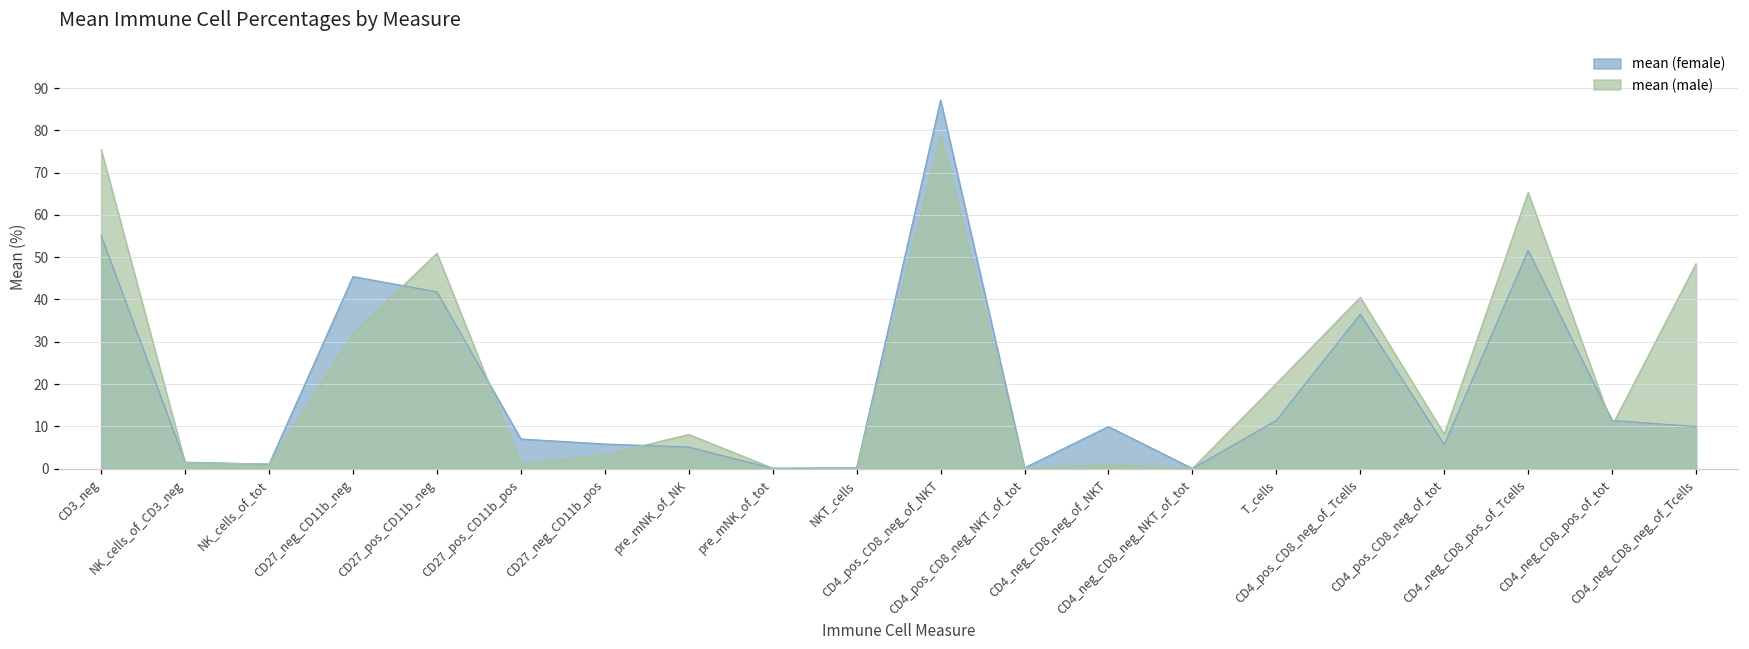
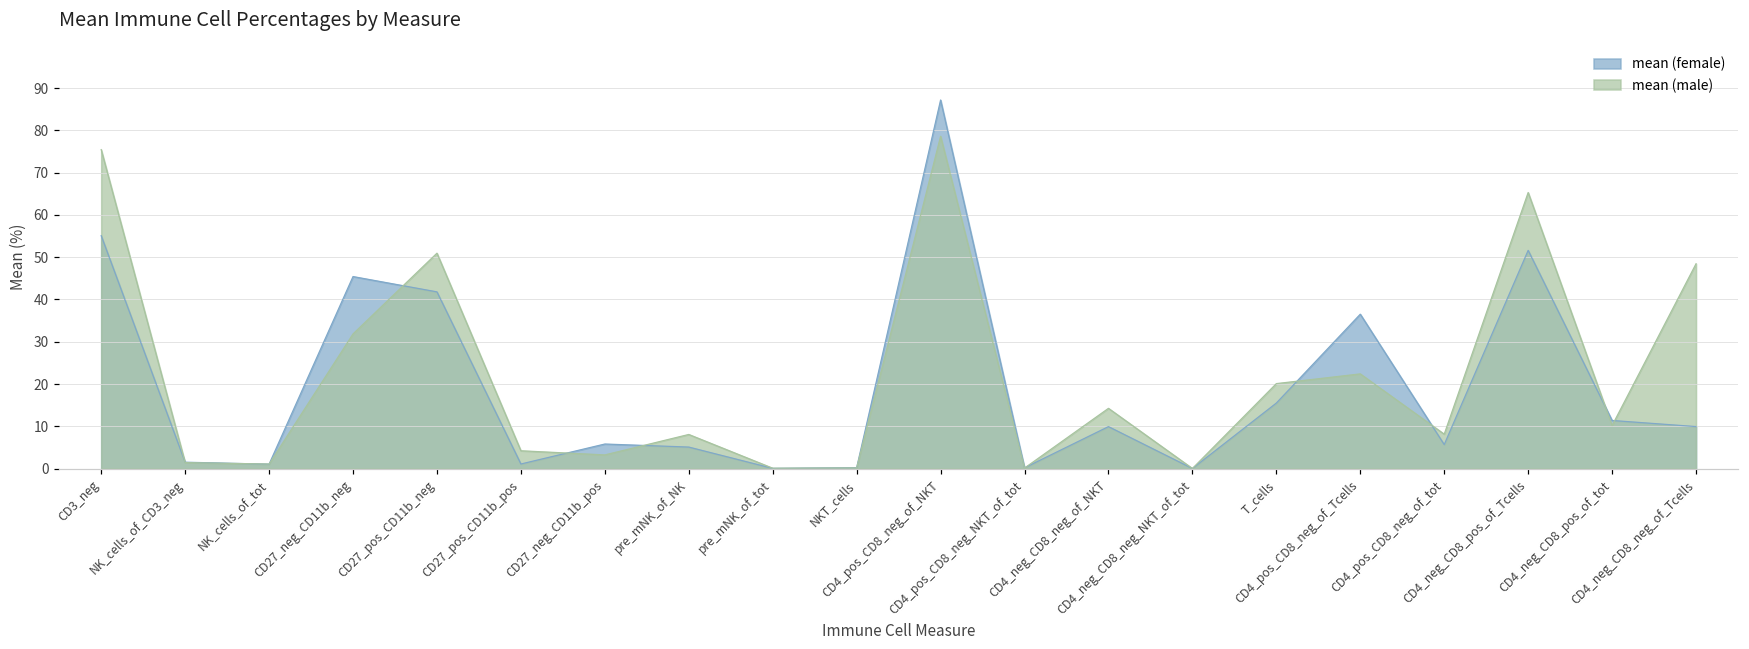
mean (female), CD27_pos_CD11b_pos: 7 -> 1
mean (male), CD27_pos_CD11b_pos: 1 -> 4
mean (male), CD4_neg_CD8_neg_of_NKT: 1 -> 14
mean (female), T_cells: 11 -> 16
mean (male), CD4_pos_CD8_neg_of_Tcells: 41 -> 22
